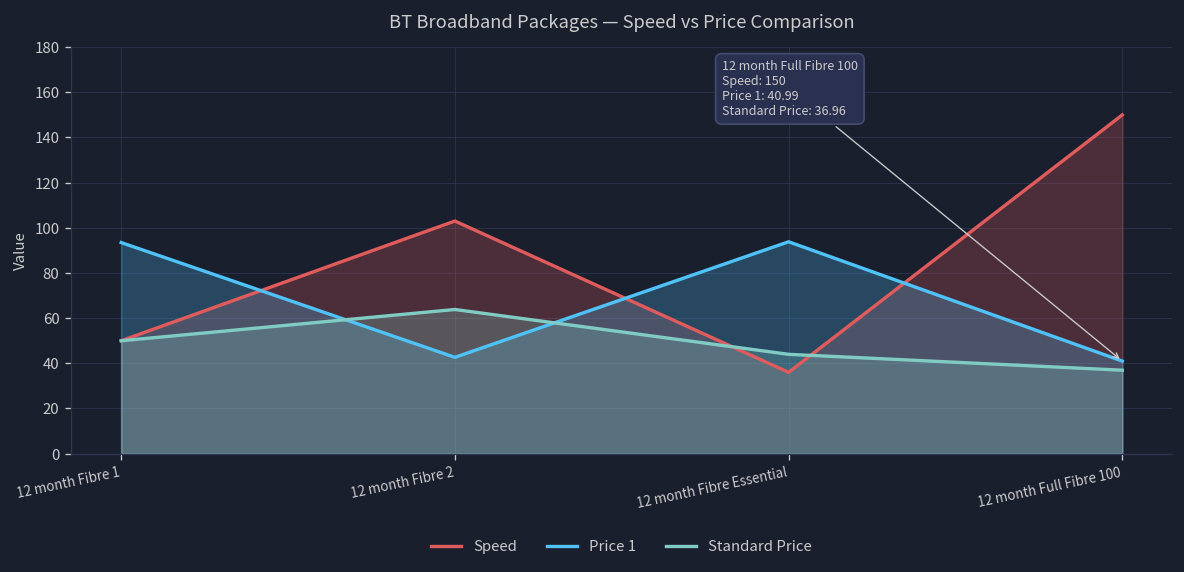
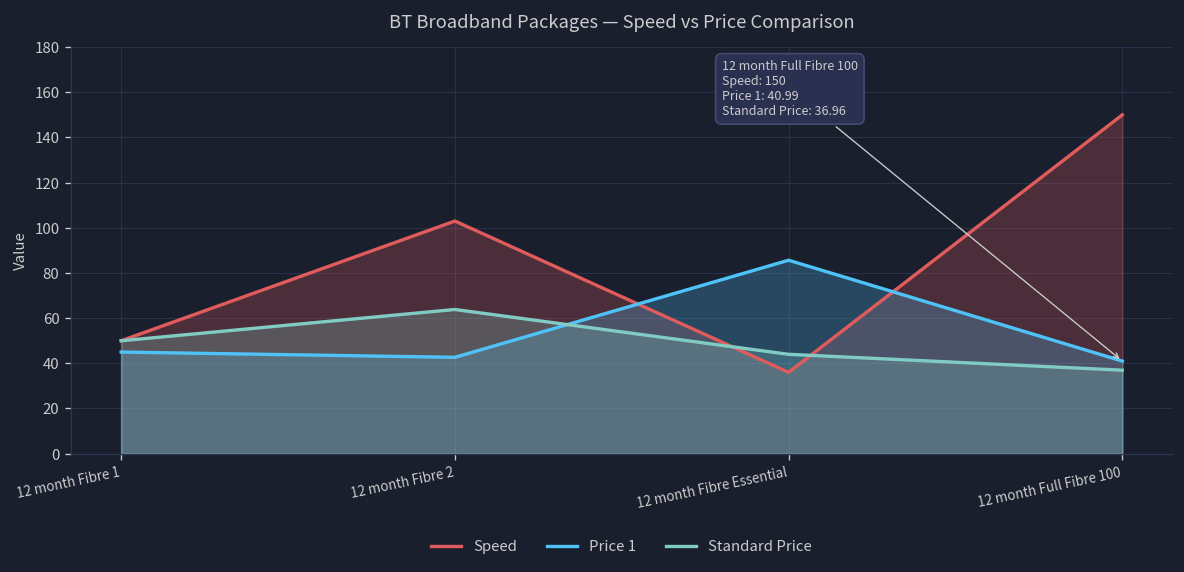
Price 1, 12 month Fibre 1: 93 -> 45
Price 1, 12 month Fibre Essential: 94 -> 86
